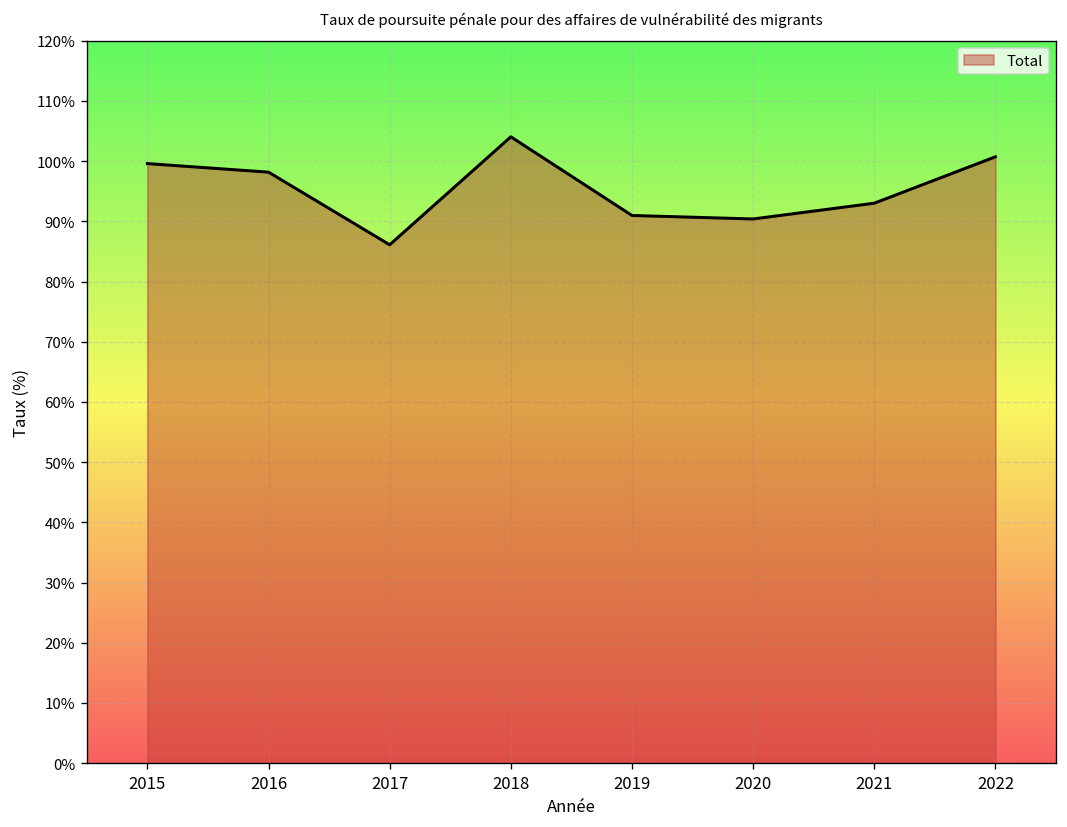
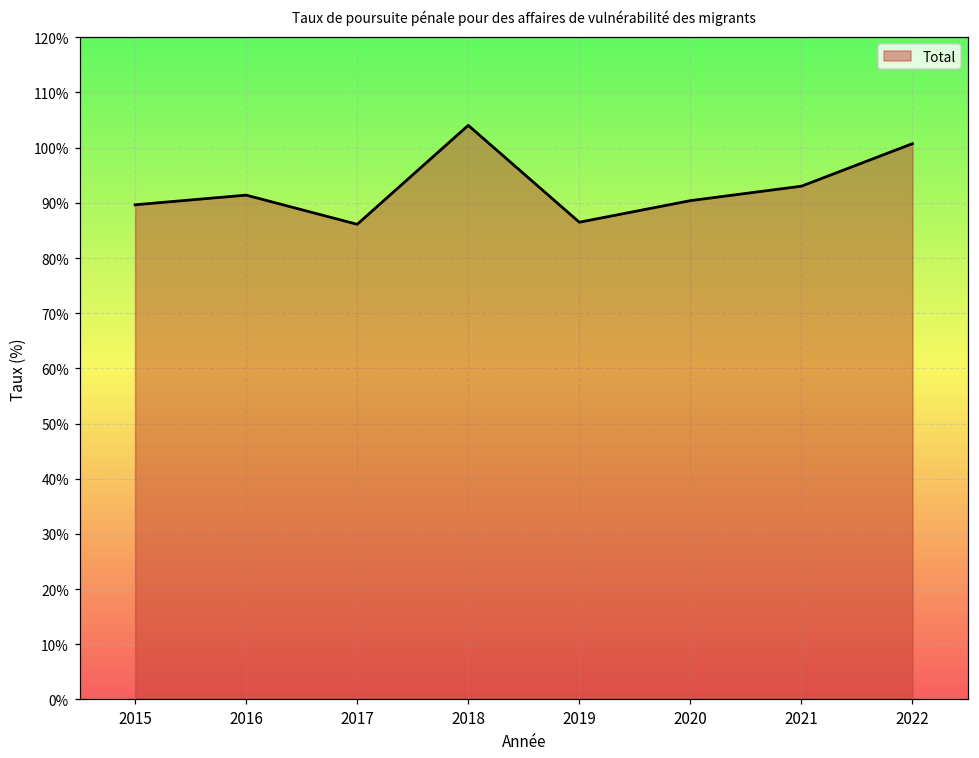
2015: 100% -> 90%
2016: 98% -> 91%
2019: 91% -> 86%
